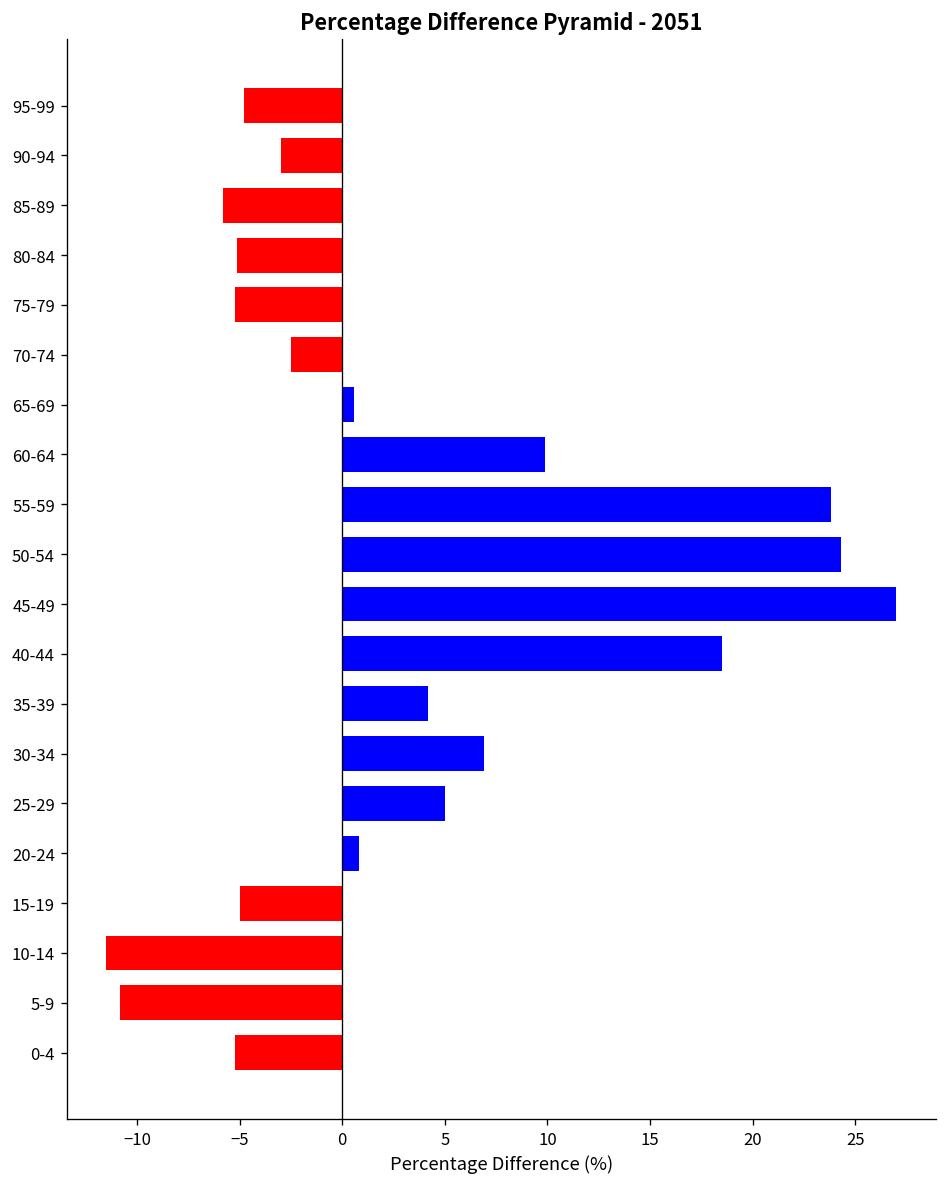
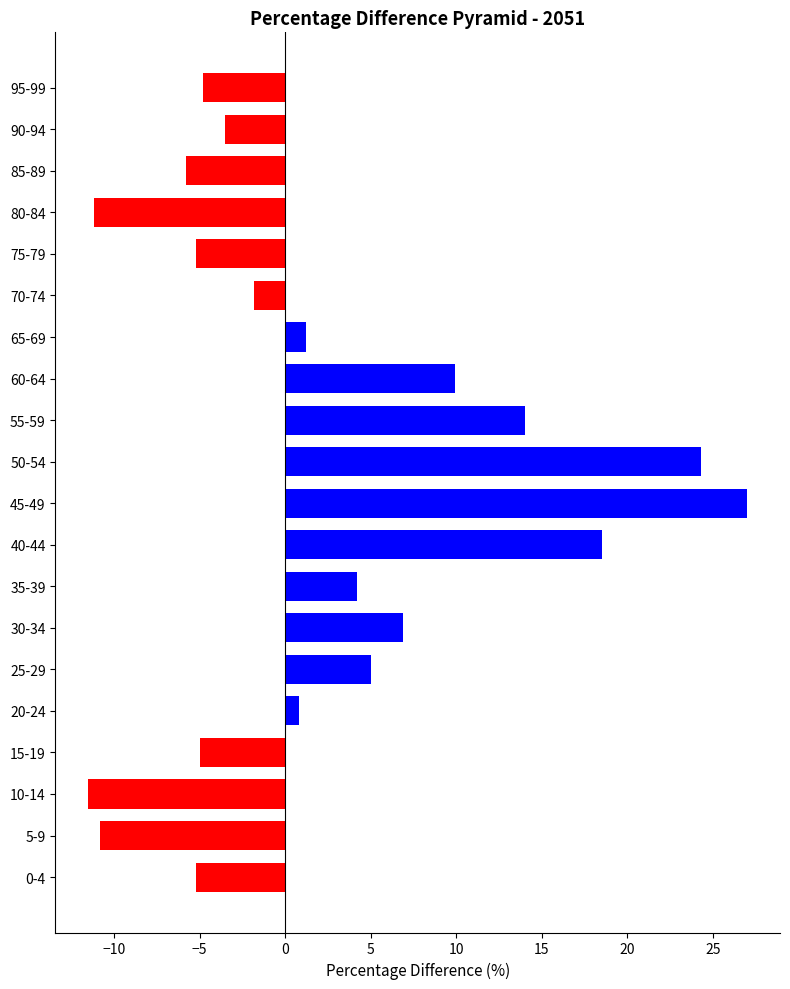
90-94: -3.0 -> -3.5
80-84: -5.1 -> -11.2
70-74: -2.5 -> -1.8
65-69: 0.6 -> 1.2
55-59: 23.8 -> 14.0
